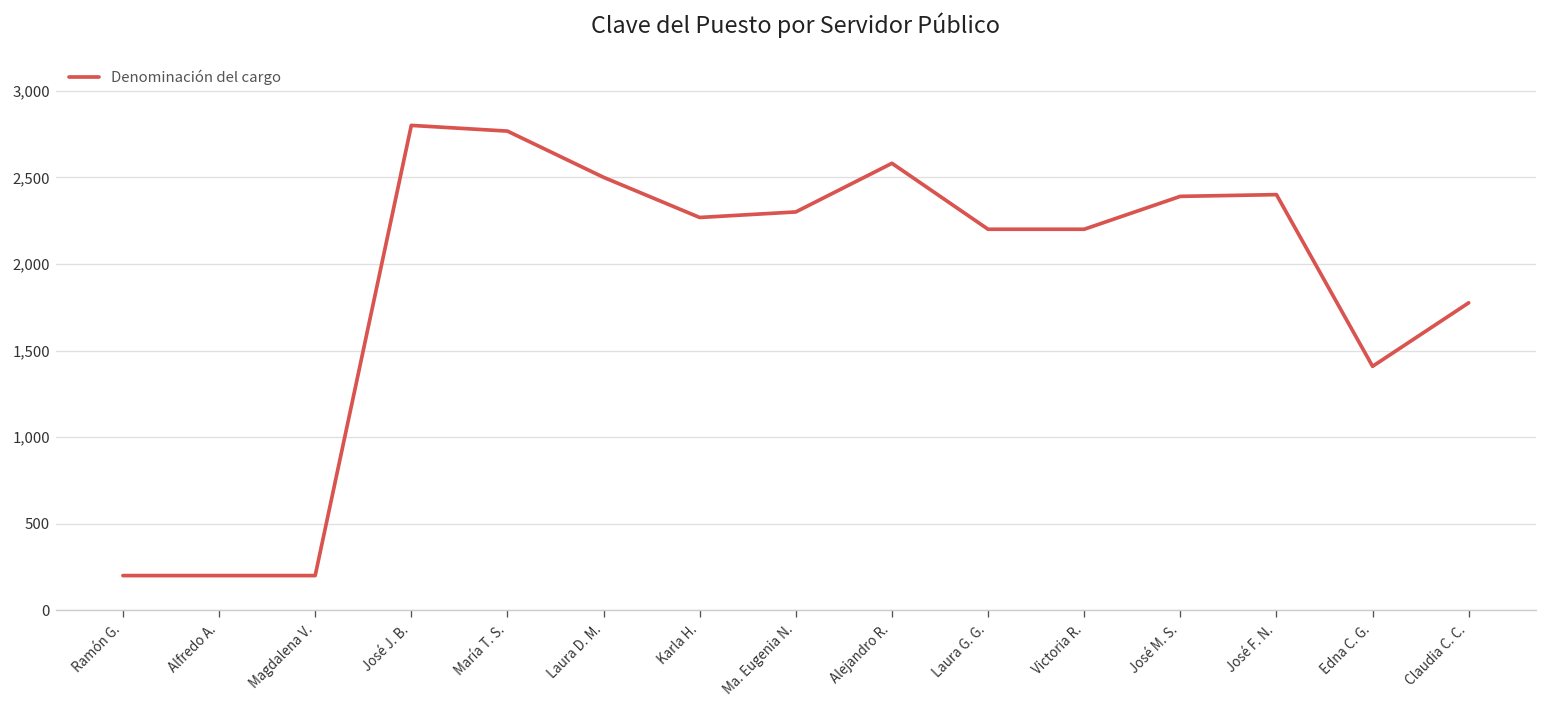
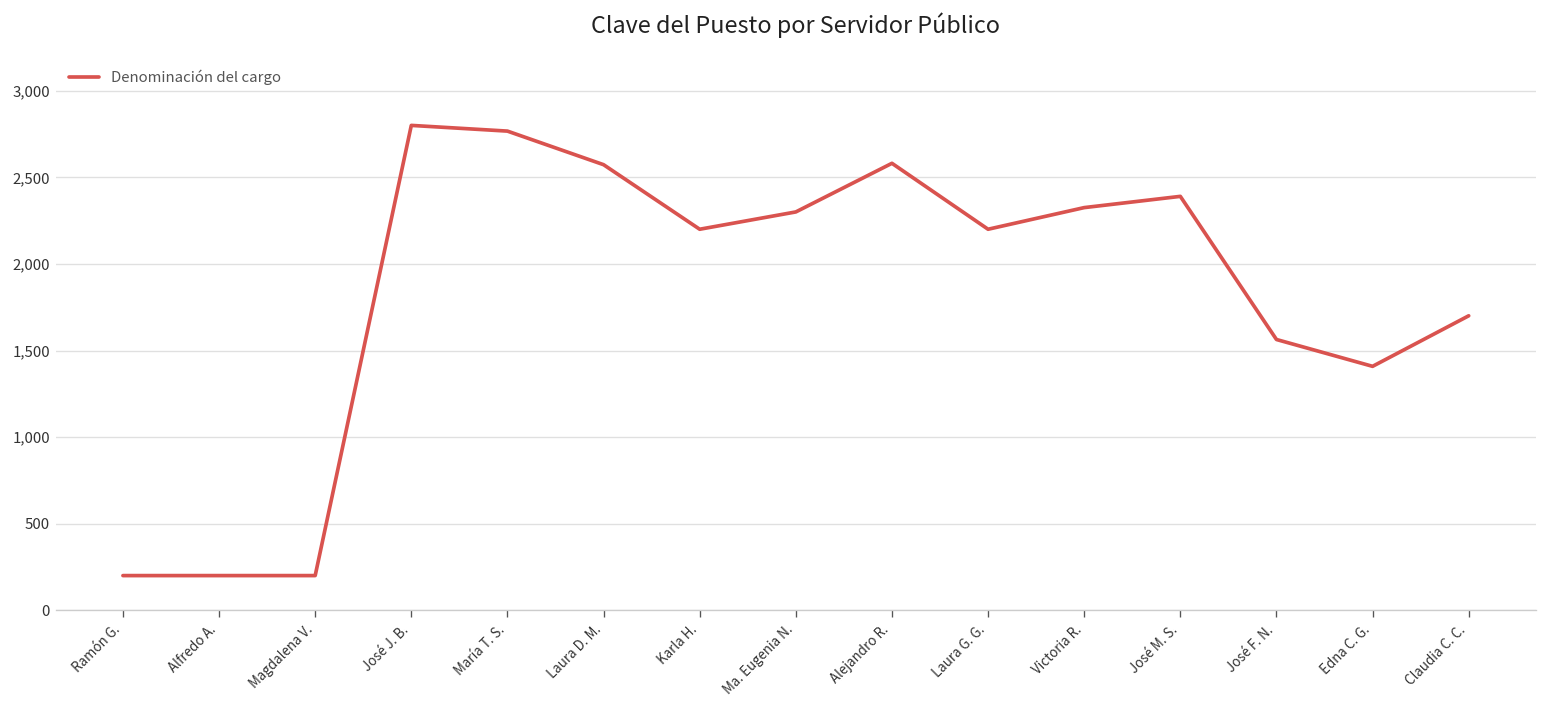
Laura D. M.: 2,500 -> 2,570
Karla H.: 2,270 -> 2,200
Victoria R.: 2,200 -> 2,330
José F. N.: 2,400 -> 1,560
Claudia C. C.: 1,780 -> 1,700
